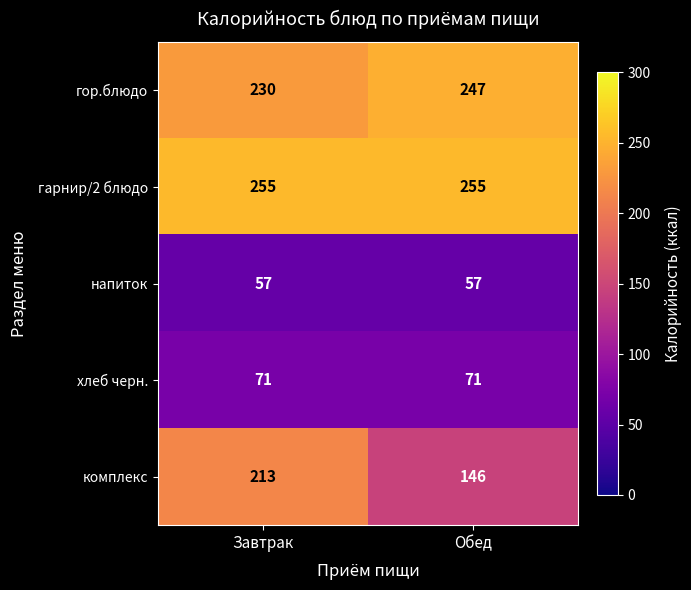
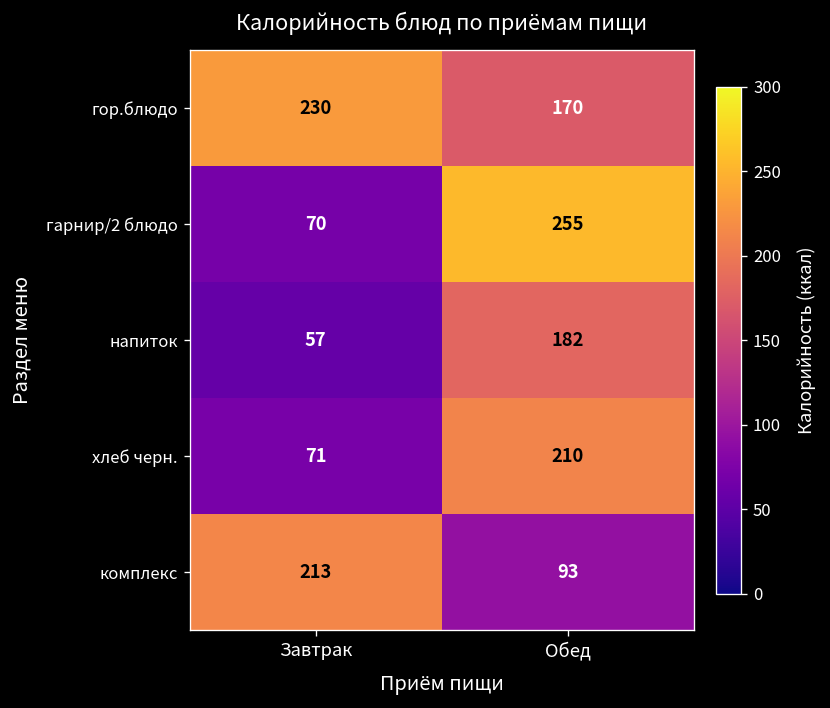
гор.блюдо, Обед: 247 -> 170
гарнир/2 блюдо, Завтрак: 255 -> 70
напиток, Обед: 57 -> 182
хлеб черн., Обед: 71 -> 210
комплекс, Обед: 146 -> 93
